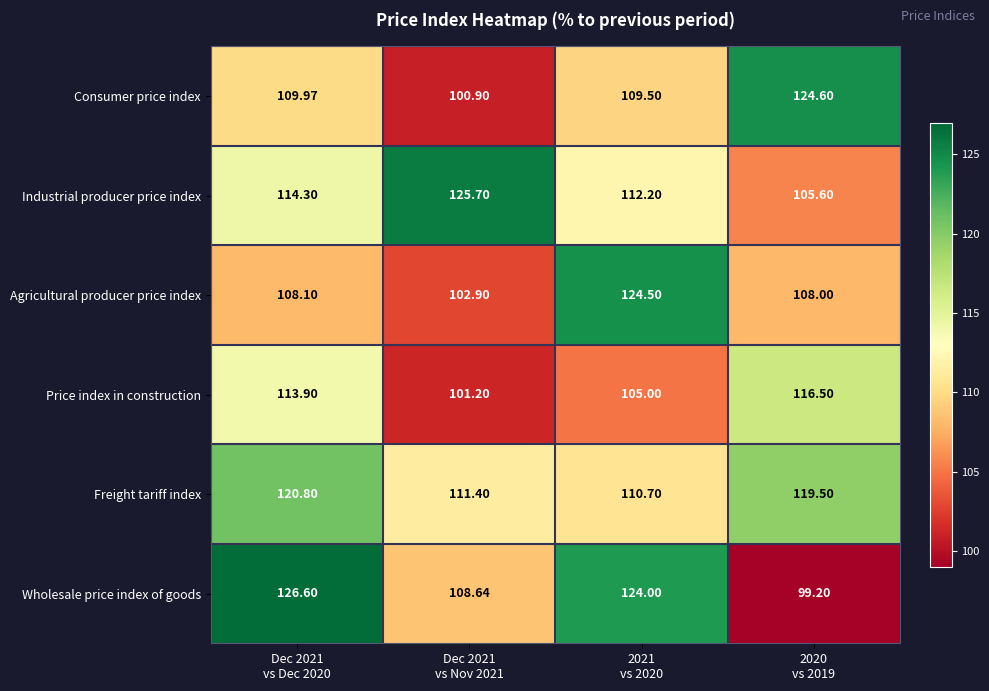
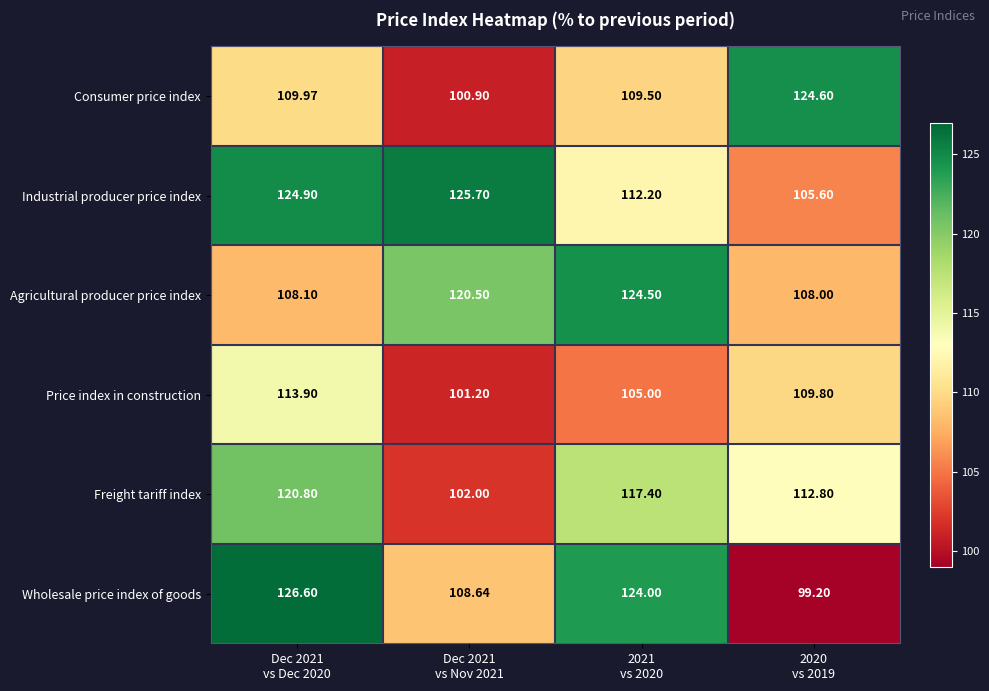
Industrial producer price index, Dec 2021 vs Dec 2020: 114.30 -> 124.90
Agricultural producer price index, Dec 2021 vs Nov 2021: 102.90 -> 120.50
Price index in construction, 2020 vs 2019: 116.50 -> 109.80
Freight tariff index, Dec 2021 vs Nov 2021: 111.40 -> 102.00
Freight tariff index, 2021 vs 2020: 110.70 -> 117.40
Freight tariff index, 2020 vs 2019: 119.50 -> 112.80
